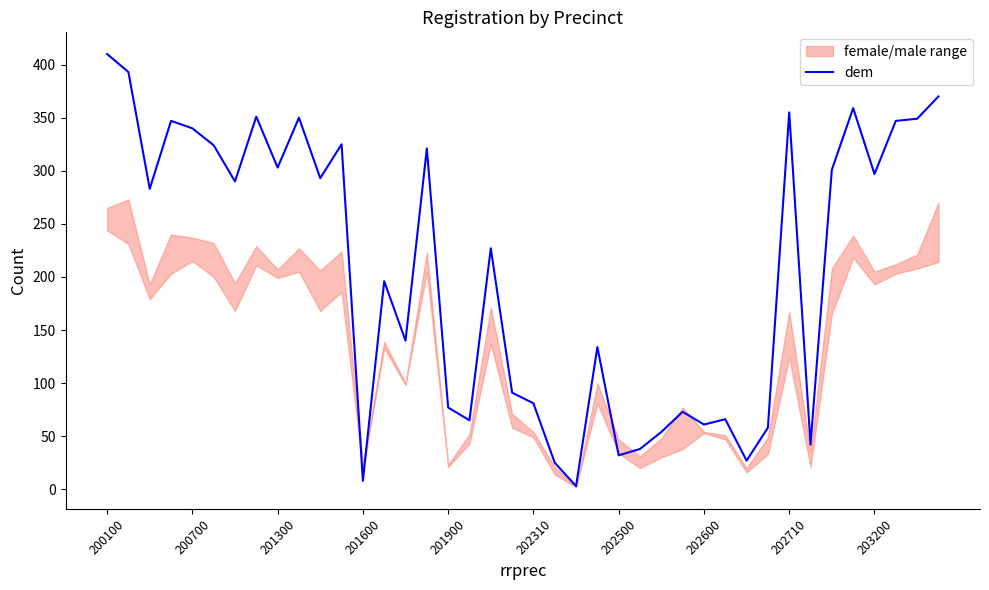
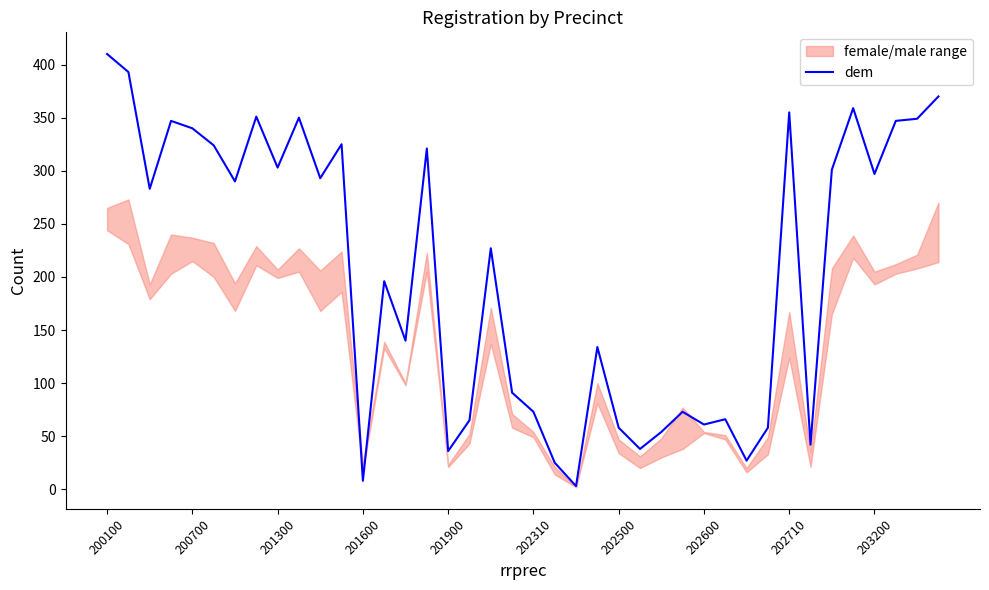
dem, 201900: 77 -> 36
dem, 202310: 81 -> 73
dem, 202500: 32 -> 58
